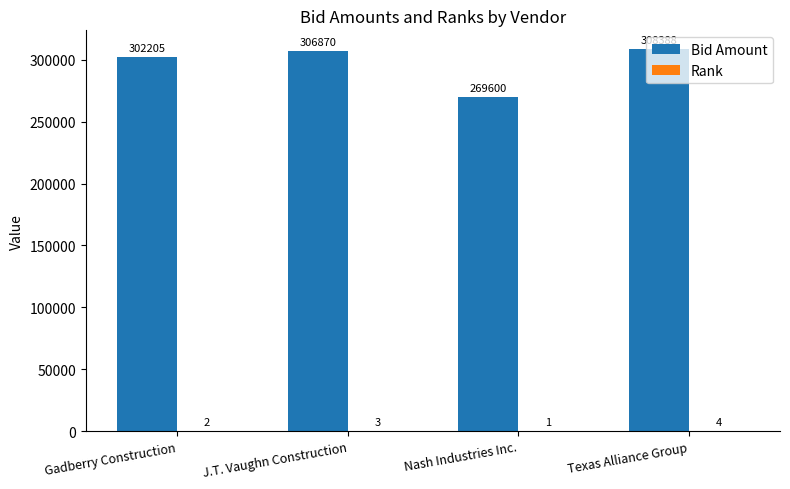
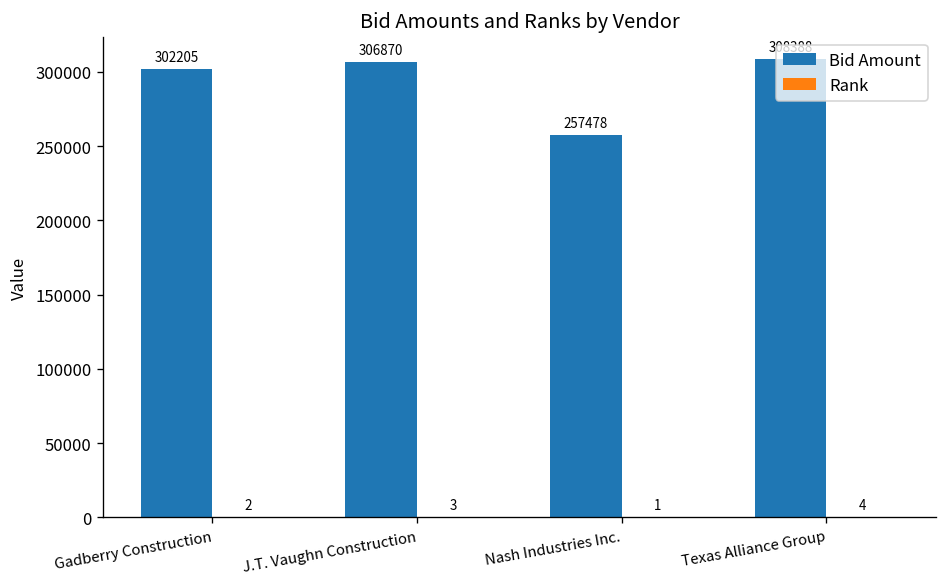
Bid Amount, Nash Industries Inc.: 269600 -> 257478
